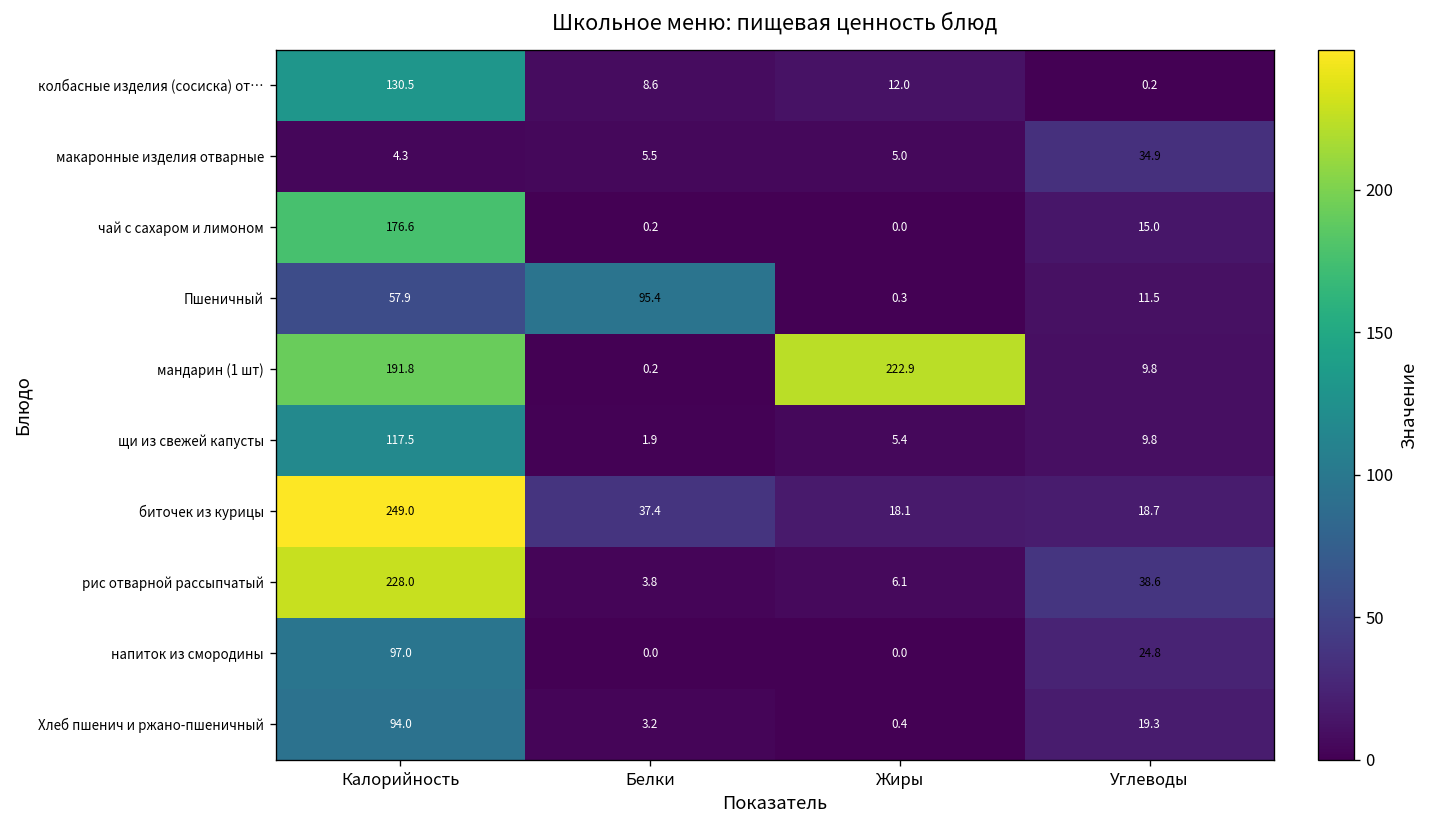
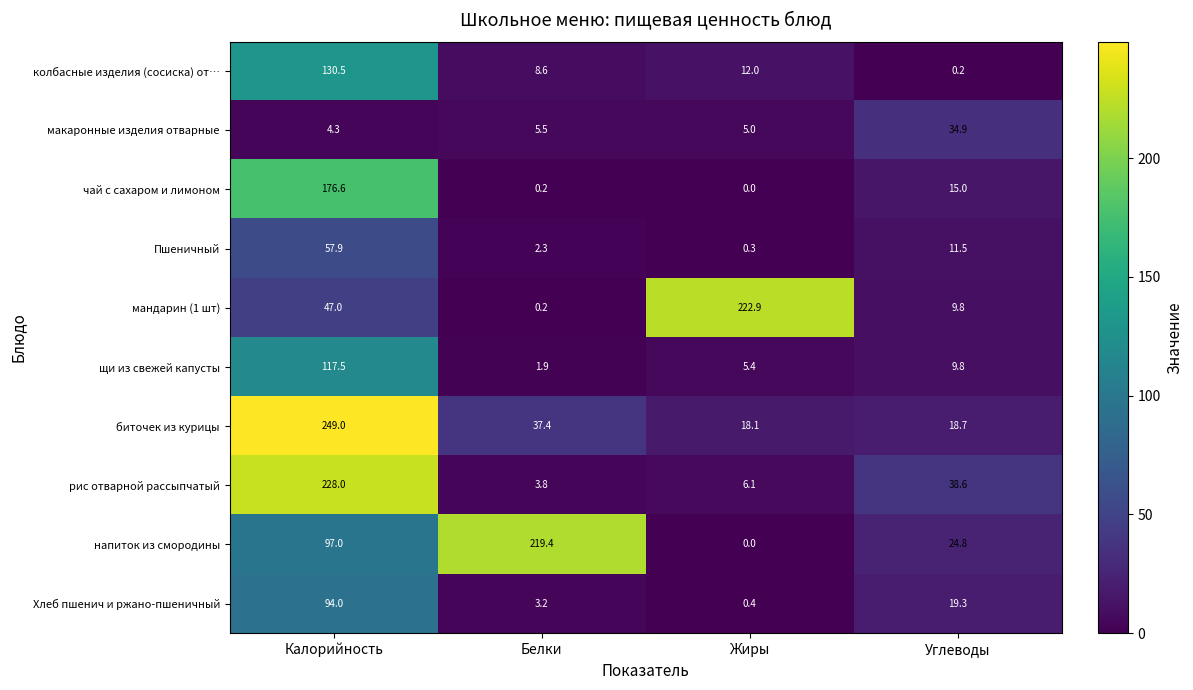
Пшеничный, Белки: 95.4 -> 2.3
мандарин (1 шт), Калорийность: 191.8 -> 47.0
напиток из смородины, Белки: 0.0 -> 219.4
